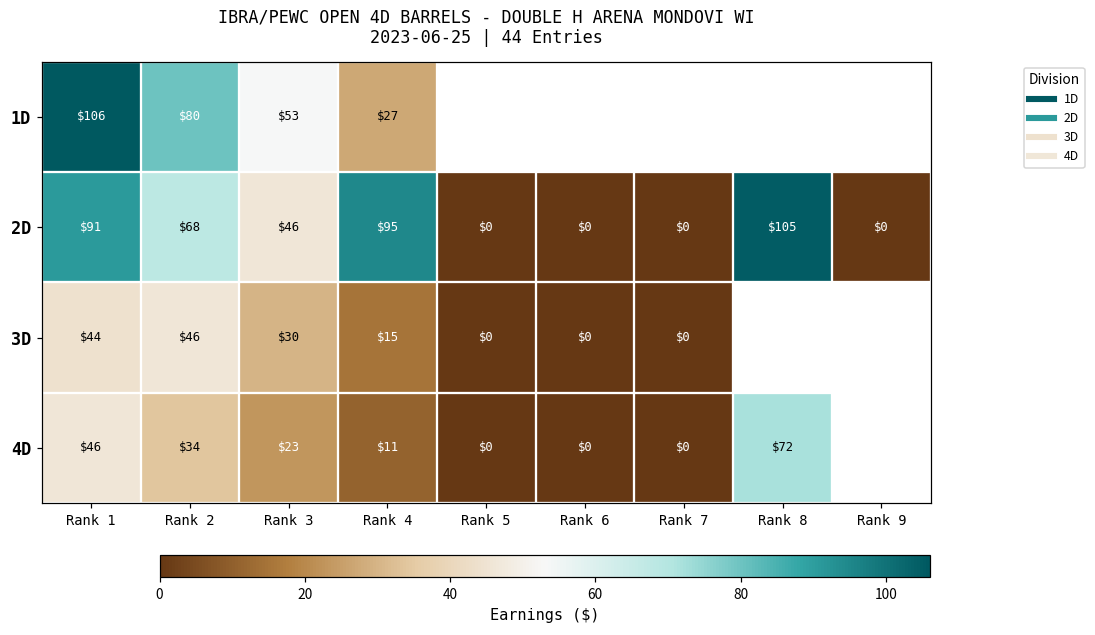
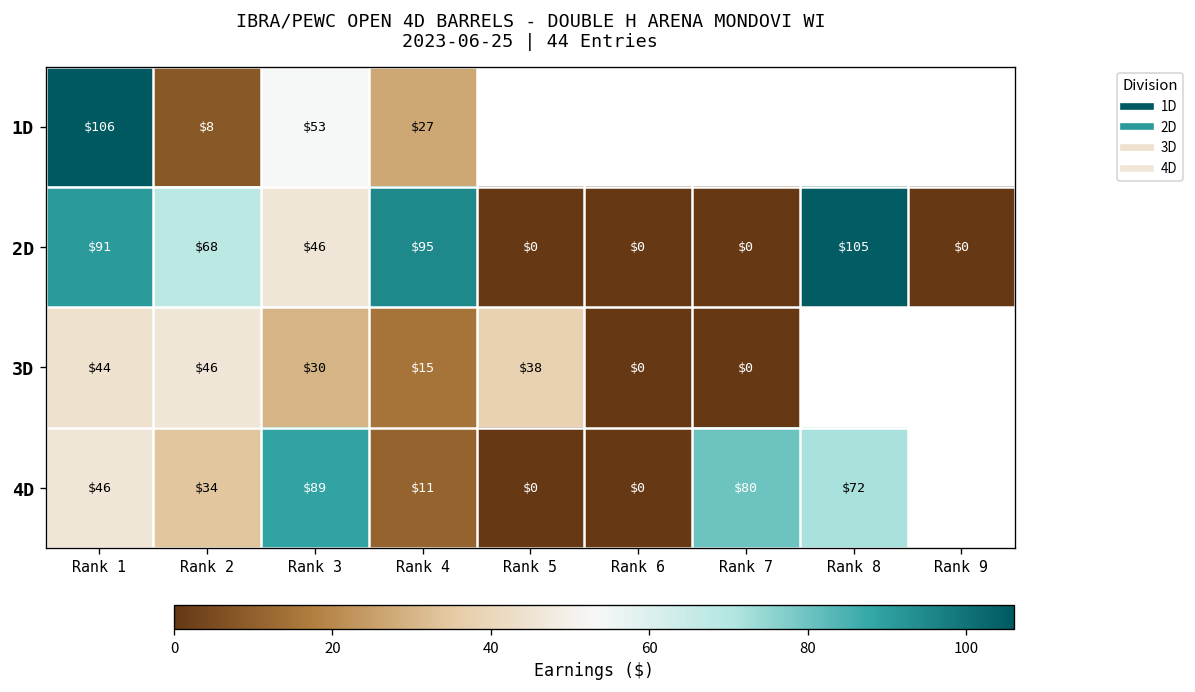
1D, Rank 2: $80 -> $8
3D, Rank 5: $0 -> $38
4D, Rank 3: $23 -> $89
4D, Rank 7: $0 -> $80
